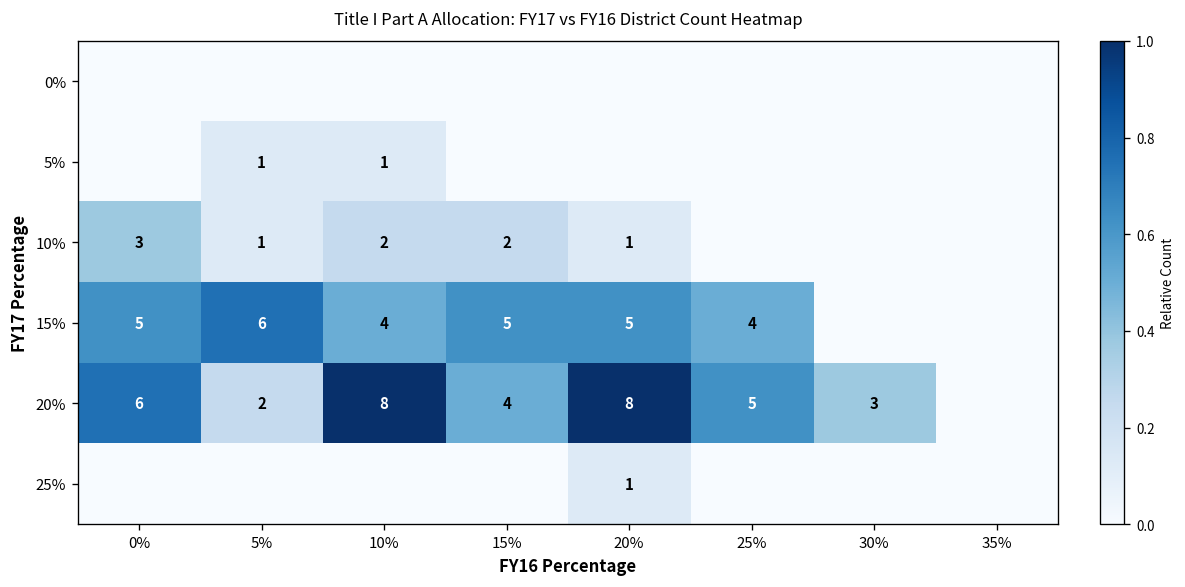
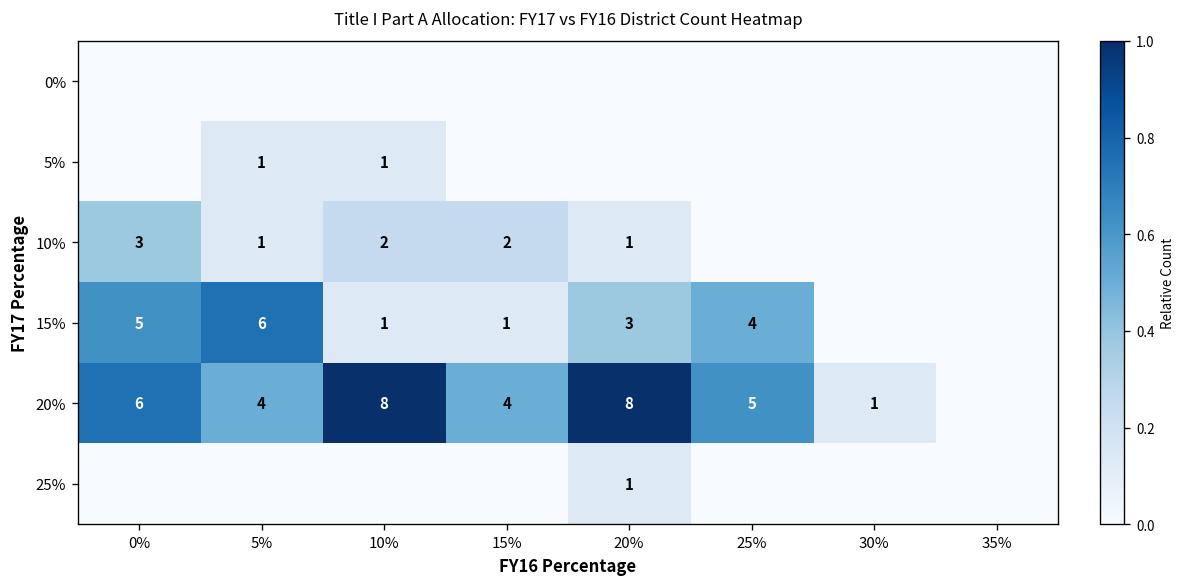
15%, 10%: 4 -> 1
15%, 15%: 5 -> 1
15%, 20%: 5 -> 3
20%, 5%: 2 -> 4
20%, 30%: 3 -> 1
